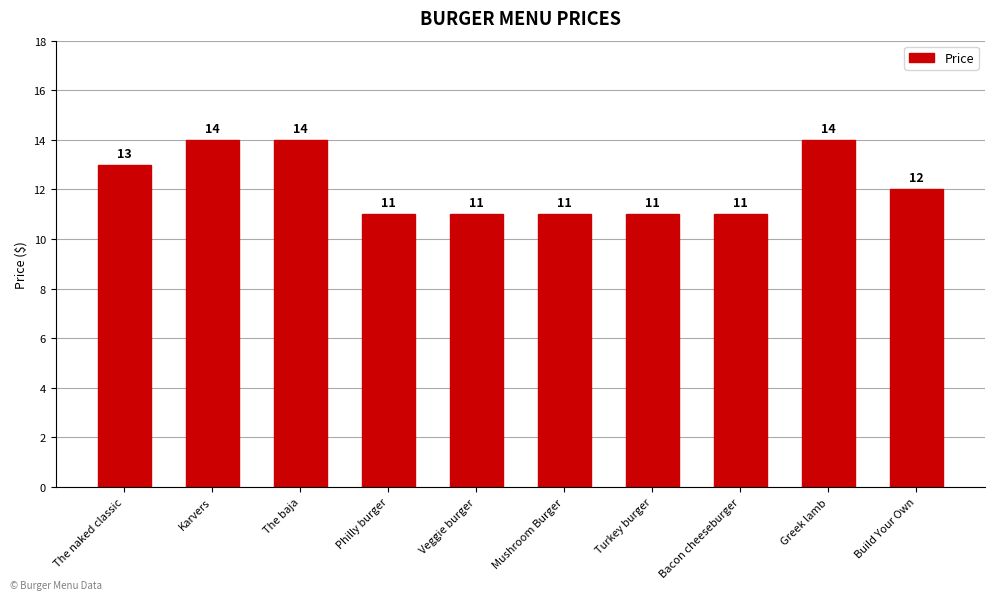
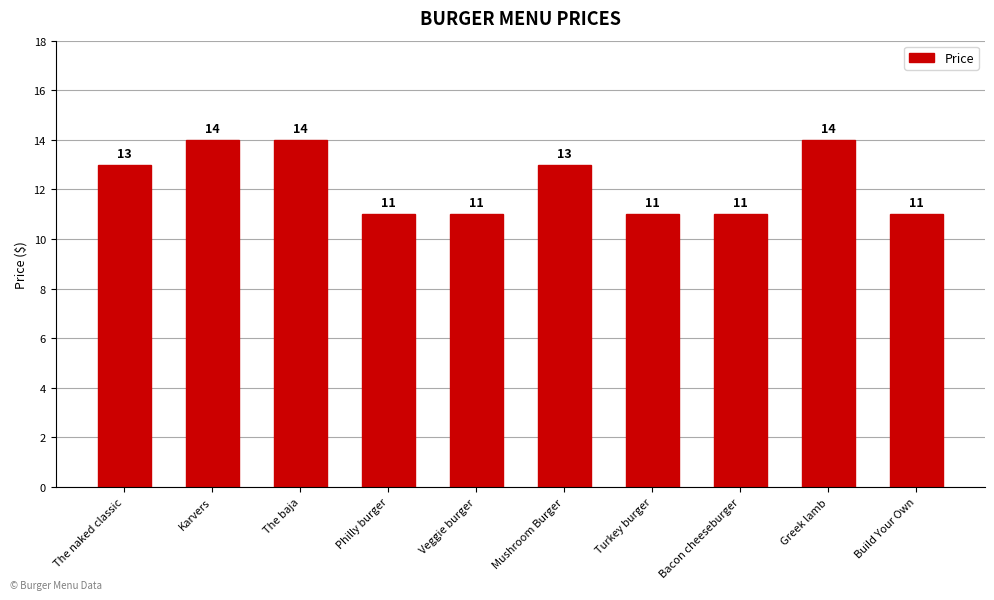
Mushroom Burger: 11 -> 13
Build Your Own: 12 -> 11
